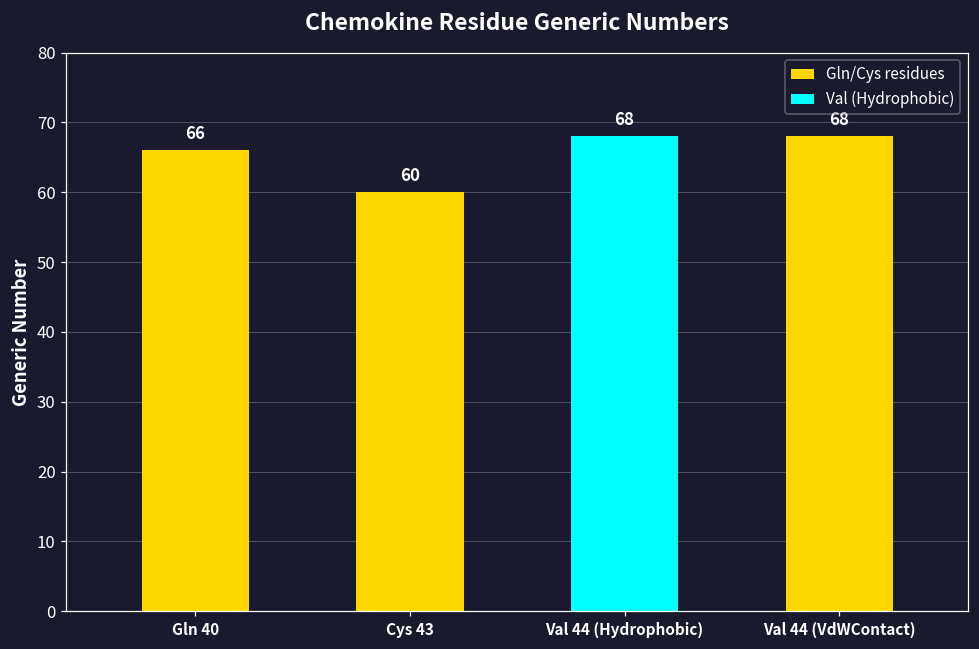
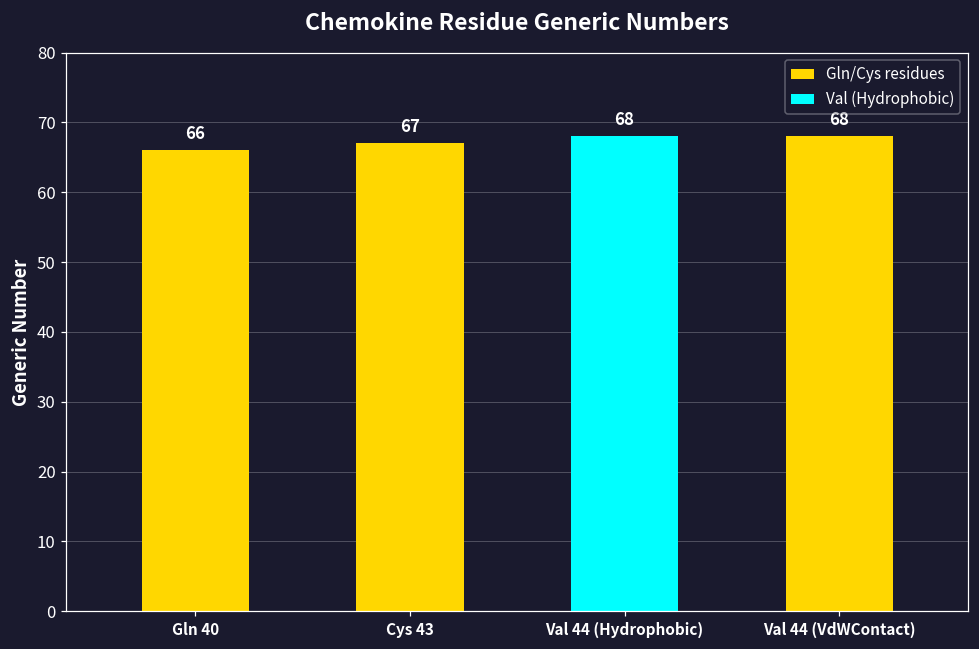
Cys 43: 60 -> 67
